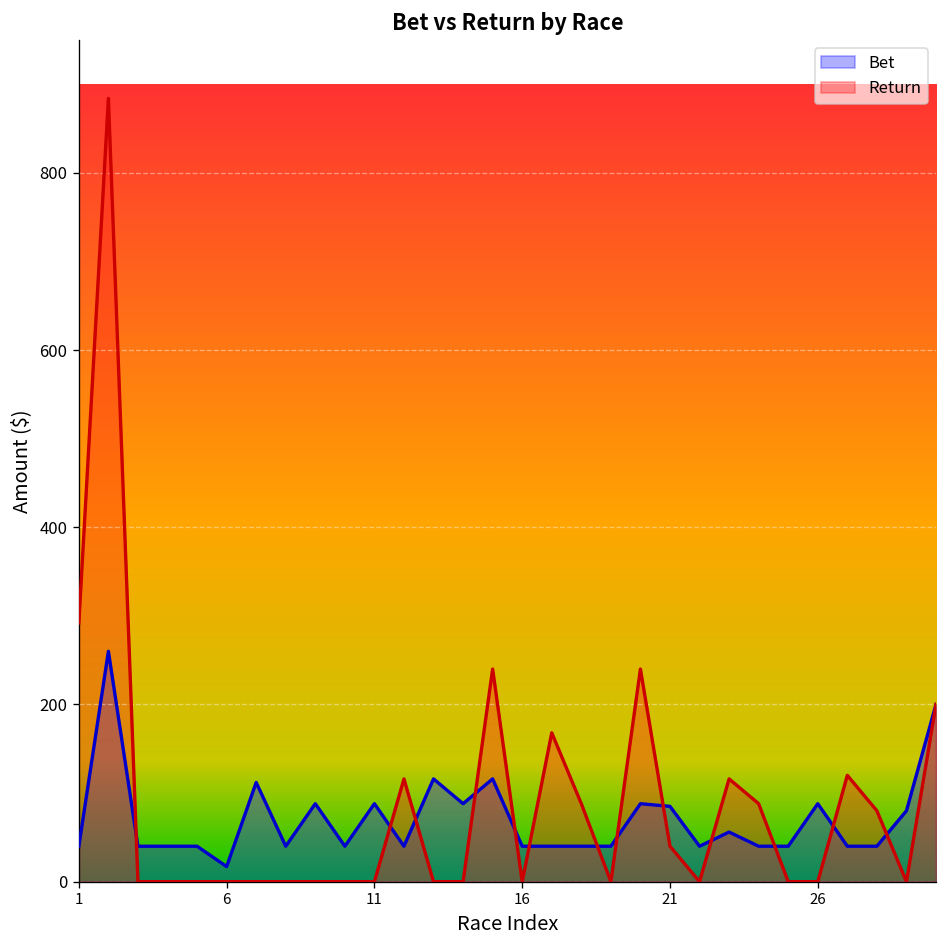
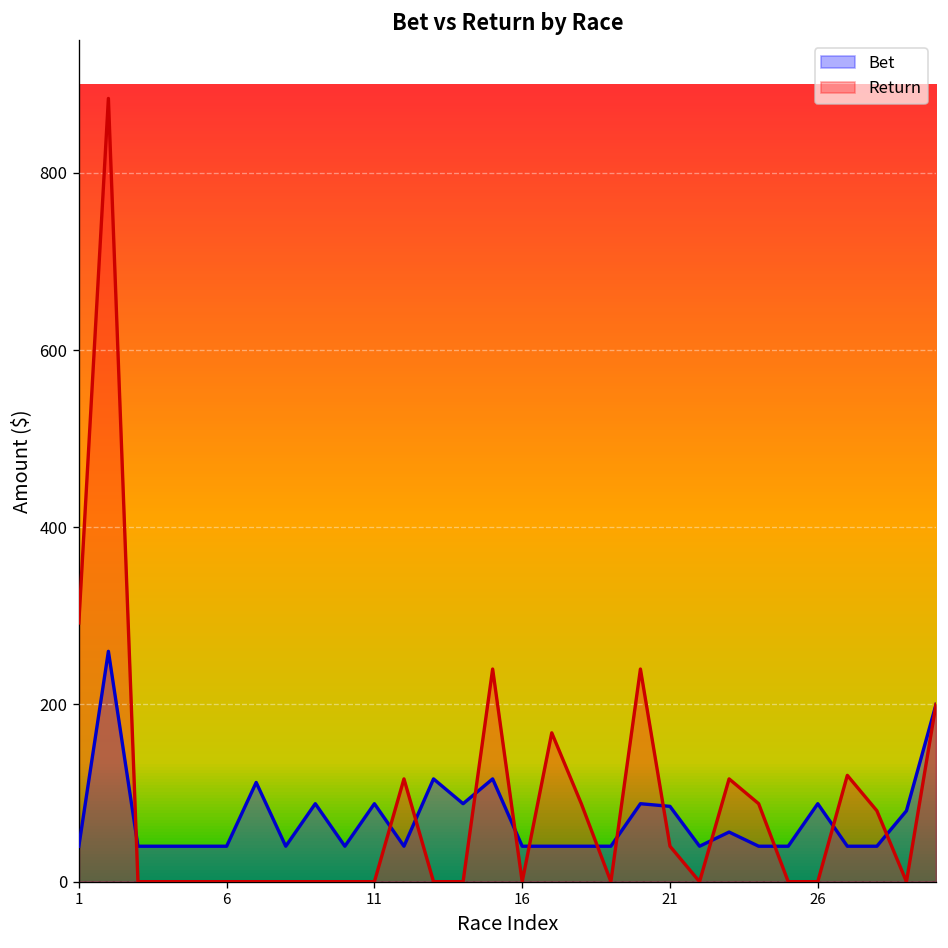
Bet, 6: 20 -> 40
